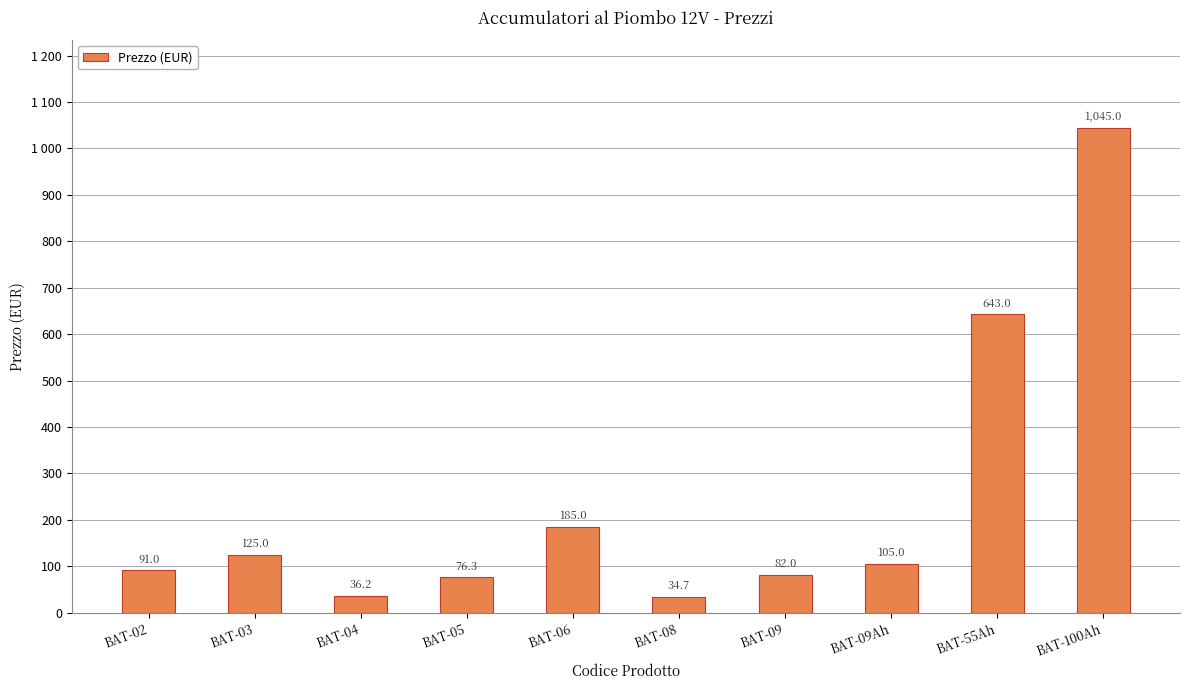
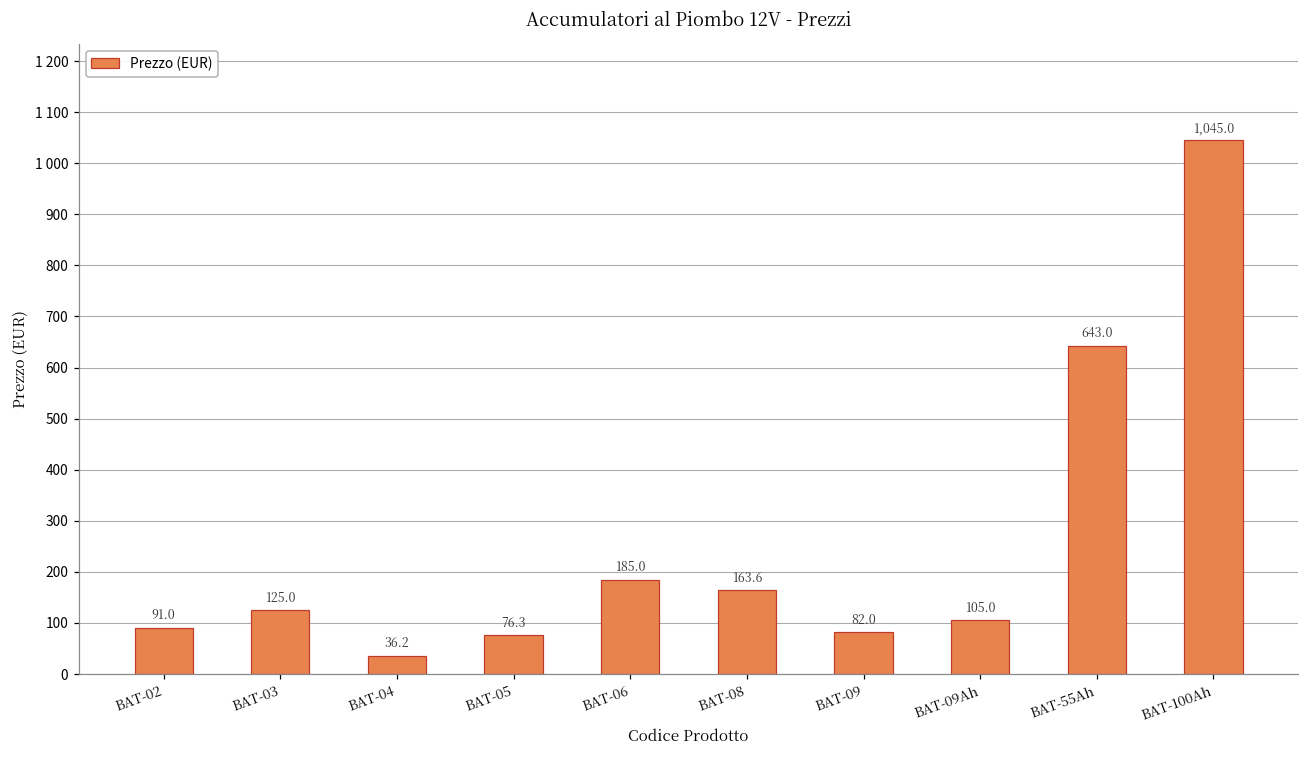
BAT-08: 34.7 -> 163.6
